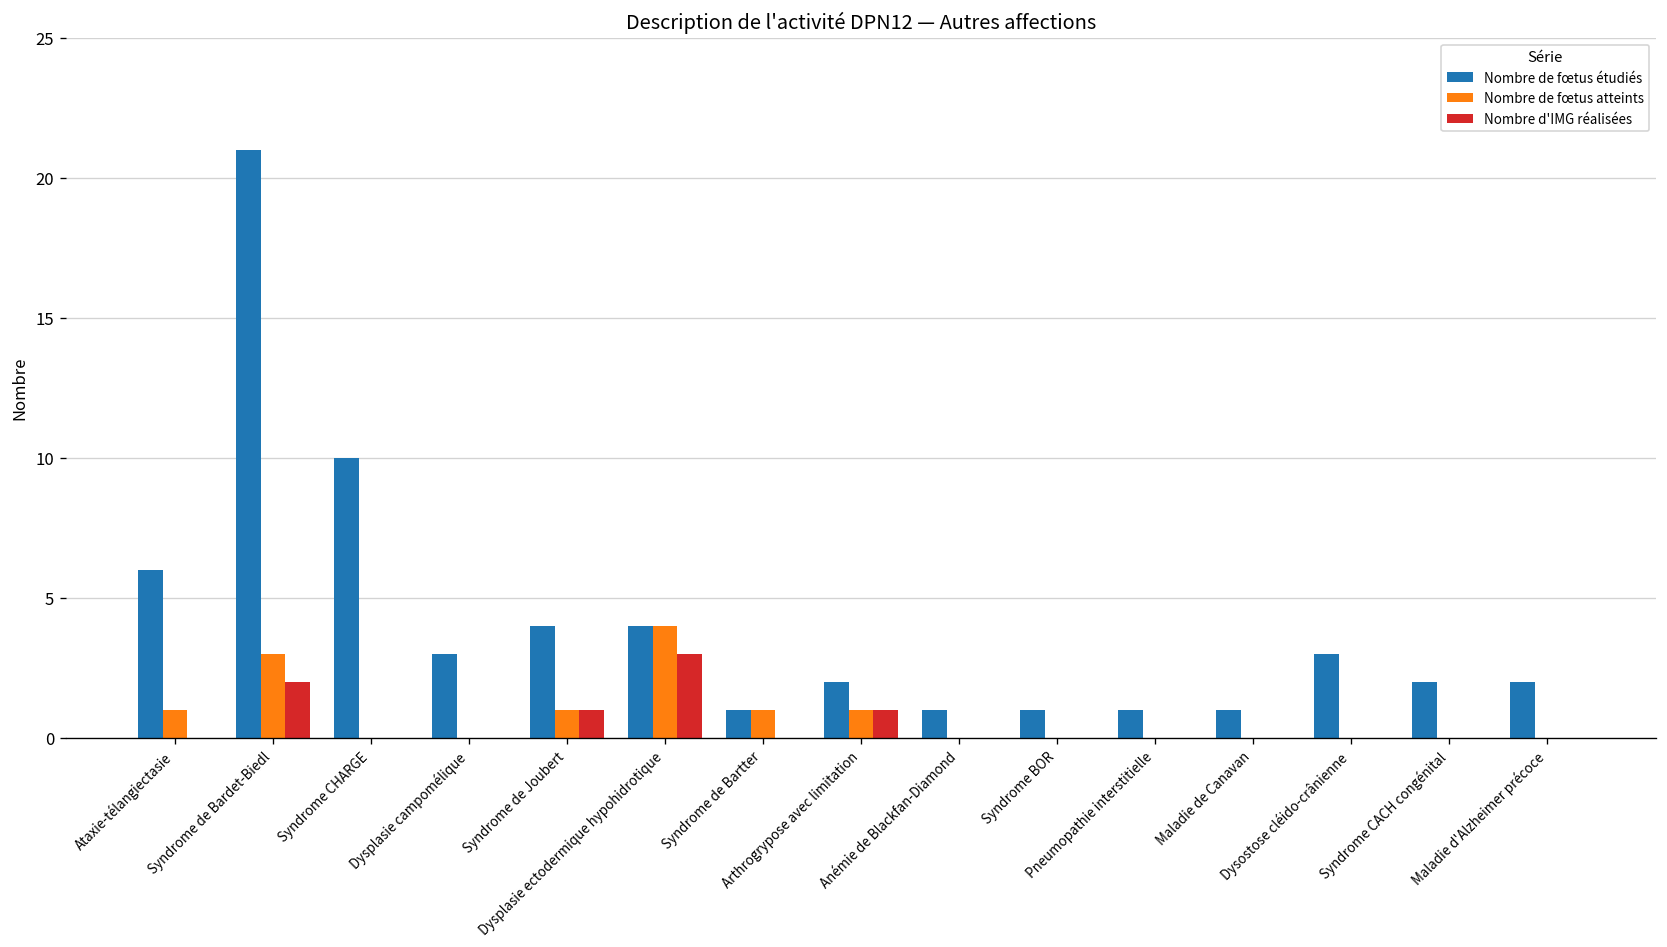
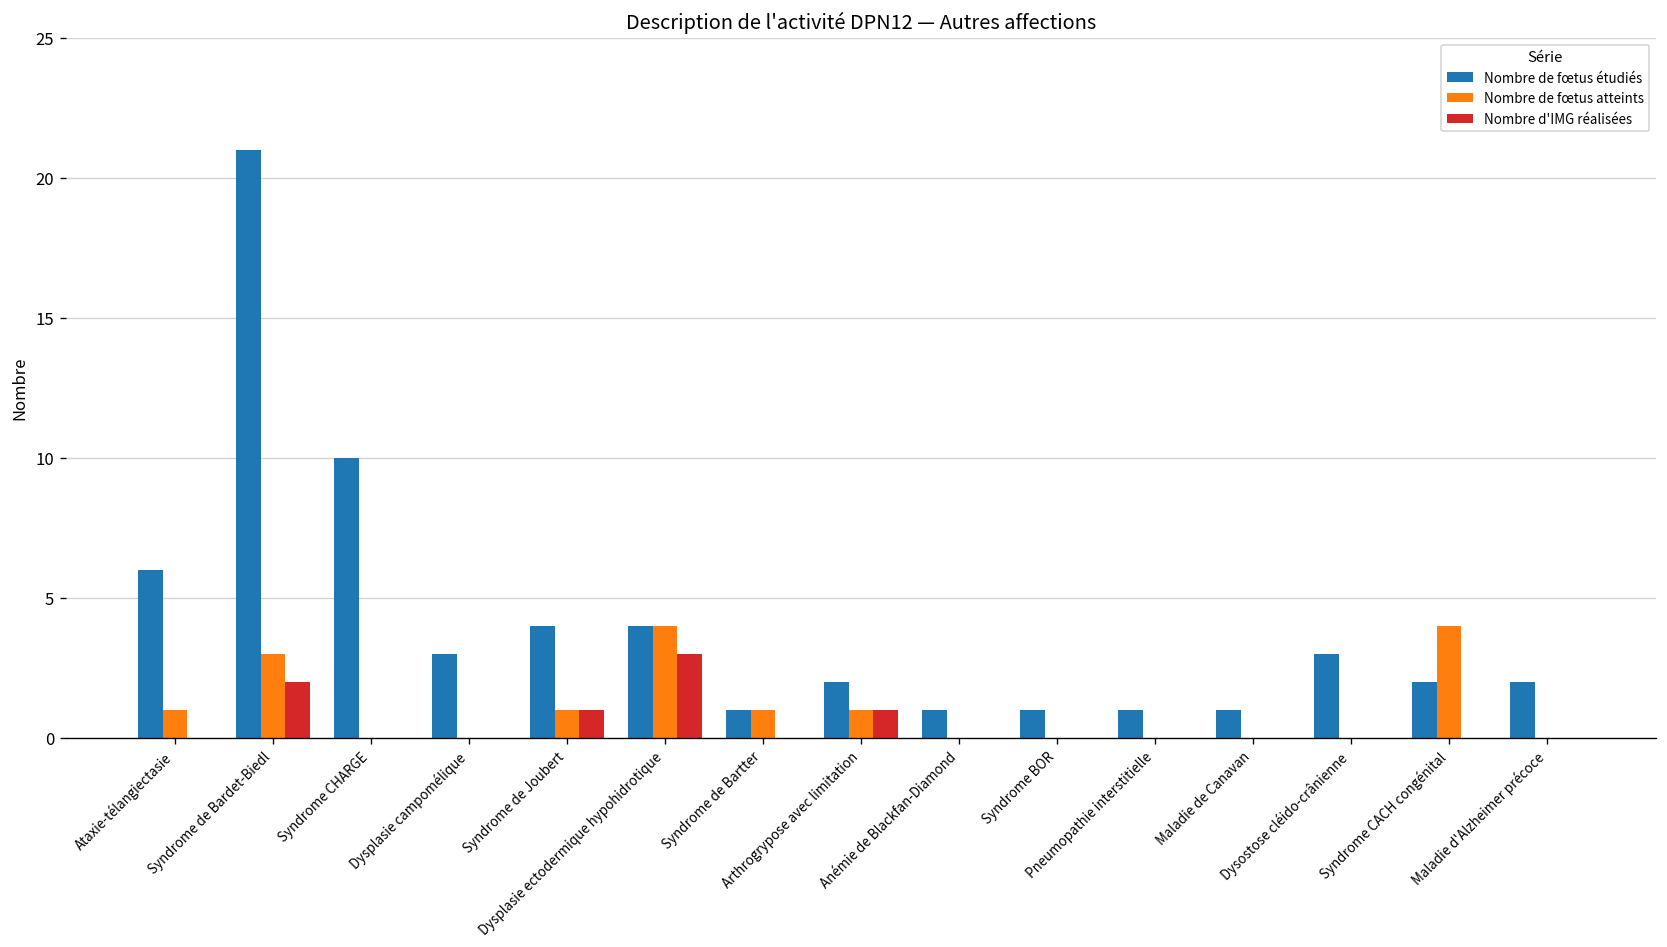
Nombre de fœtus atteints, Syndrome CACH congénital: 0 -> 4
